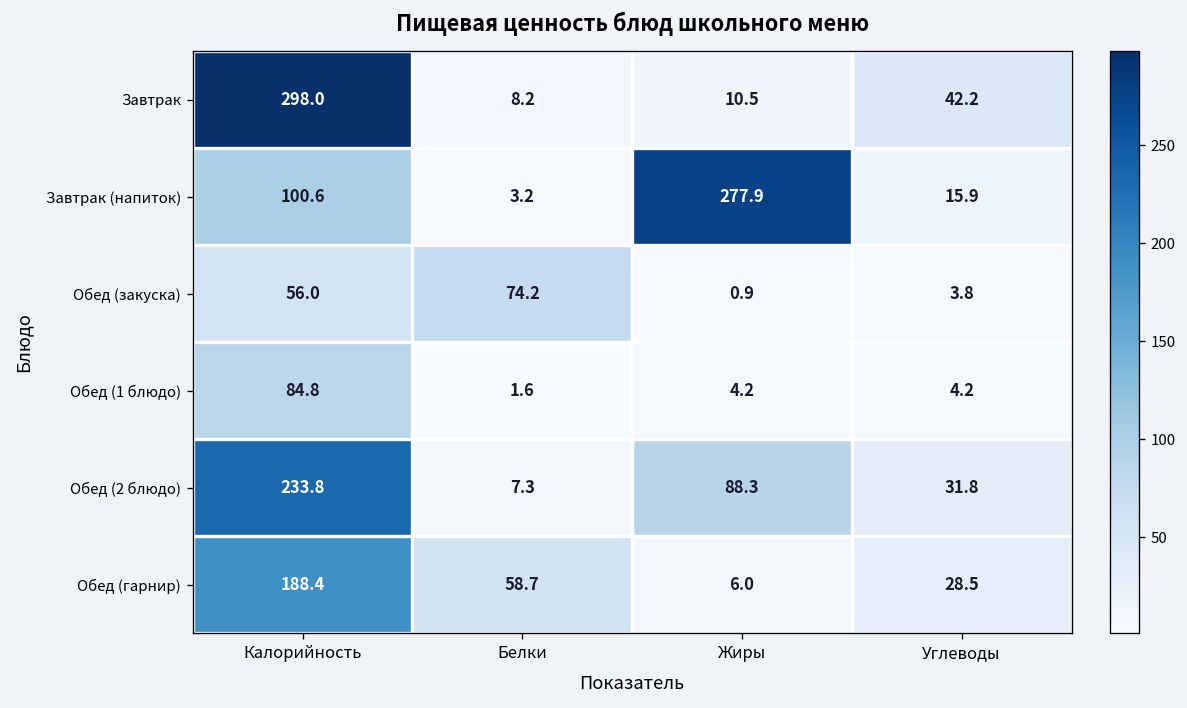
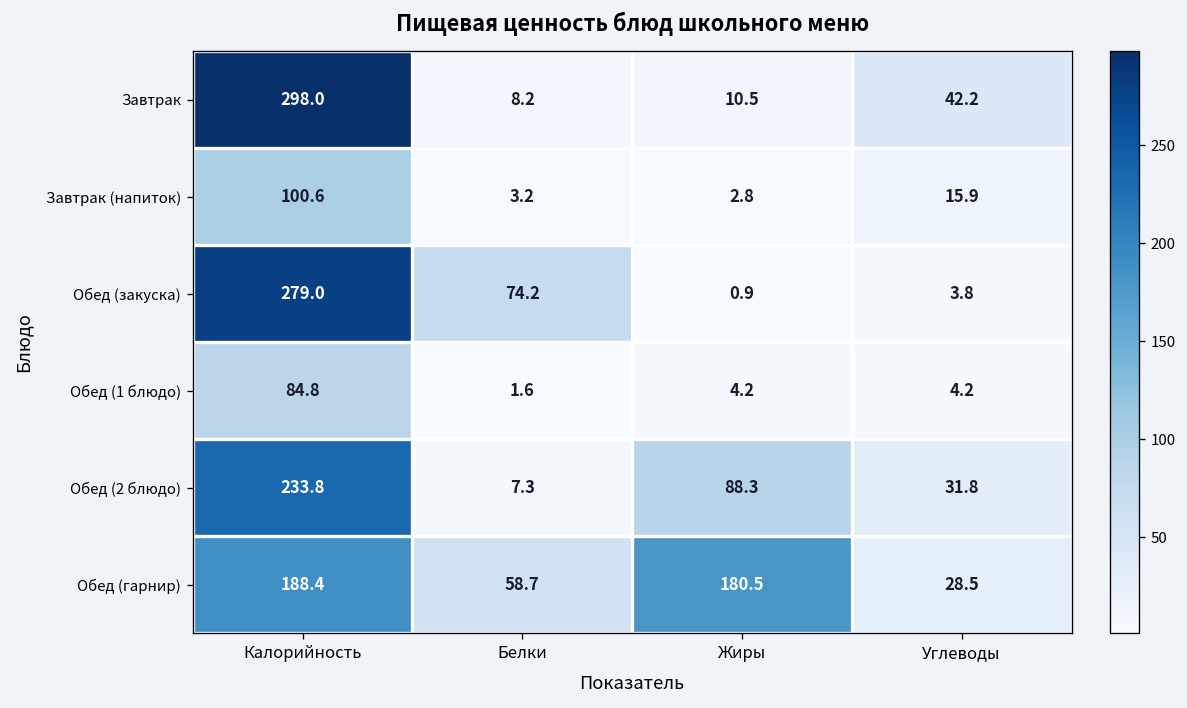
Завтрак (напиток), Жиры: 277.9 -> 2.8
Обед (закуска), Калорийность: 56.0 -> 279.0
Обед (гарнир), Жиры: 6.0 -> 180.5
